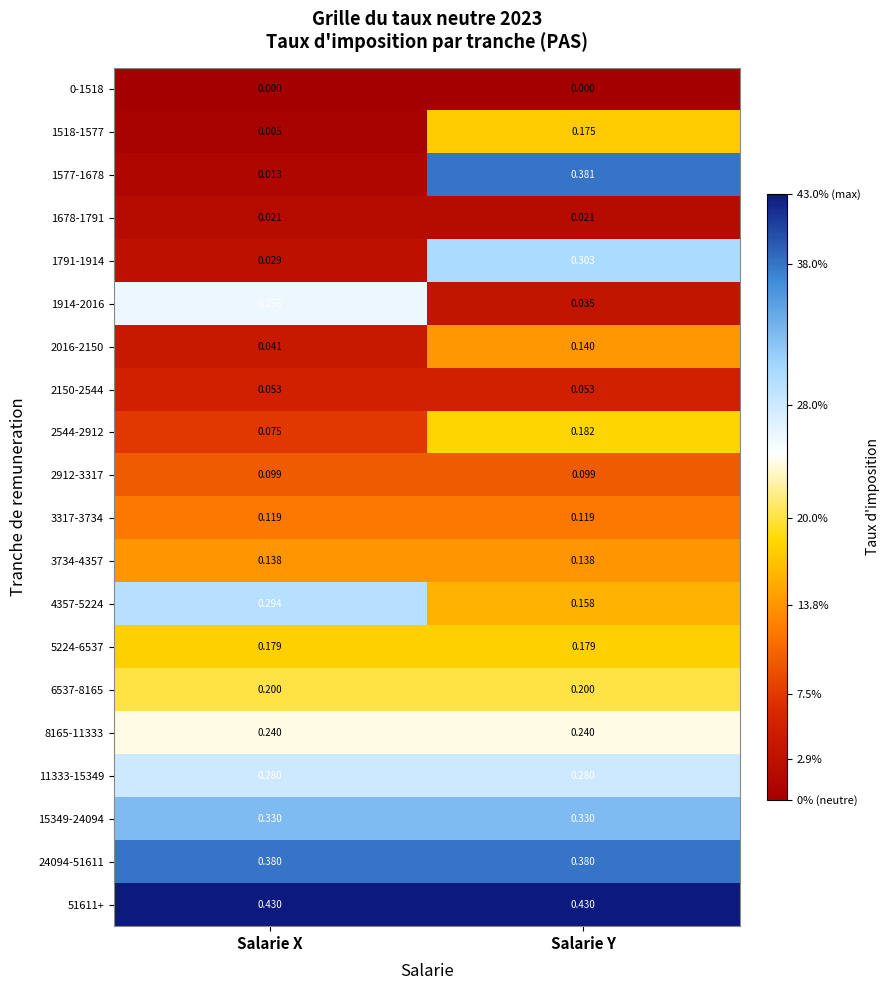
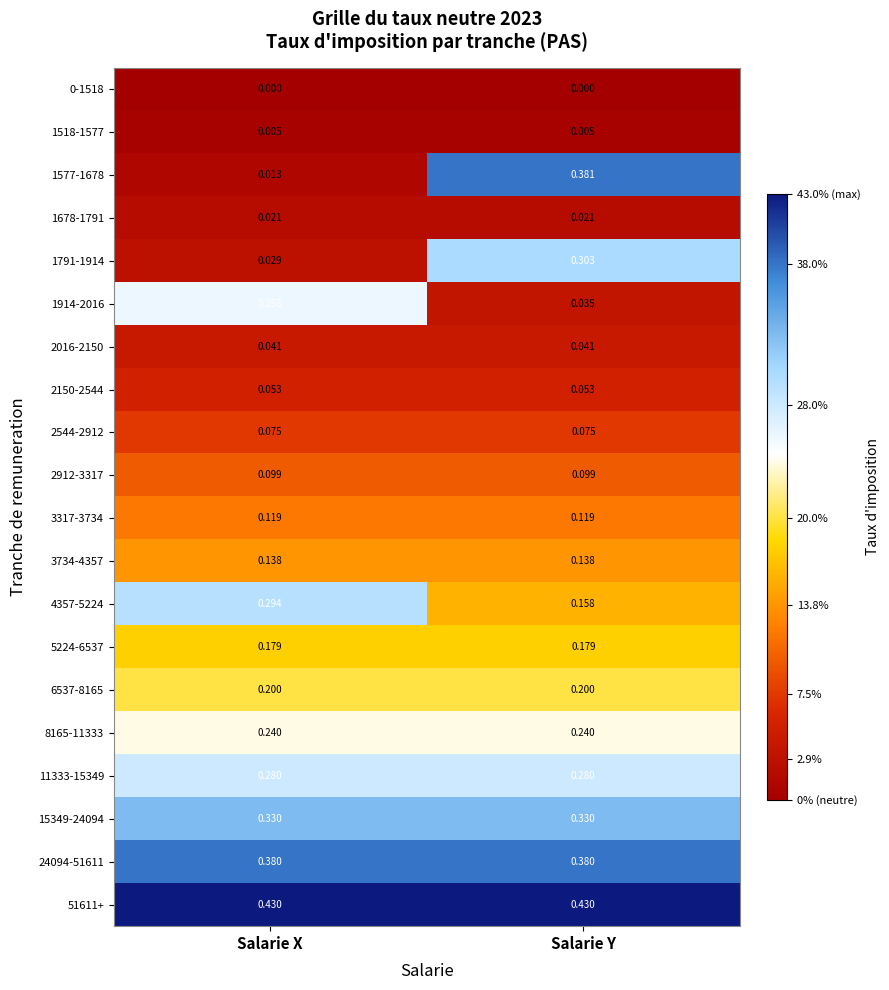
1518-1577, Salarie Y: 0.175 -> 0.005
2016-2150, Salarie Y: 0.140 -> 0.041
2544-2912, Salarie Y: 0.182 -> 0.075
